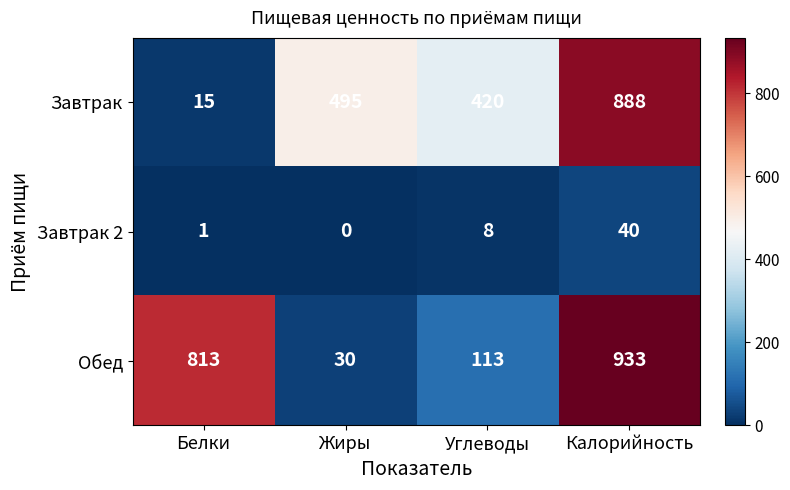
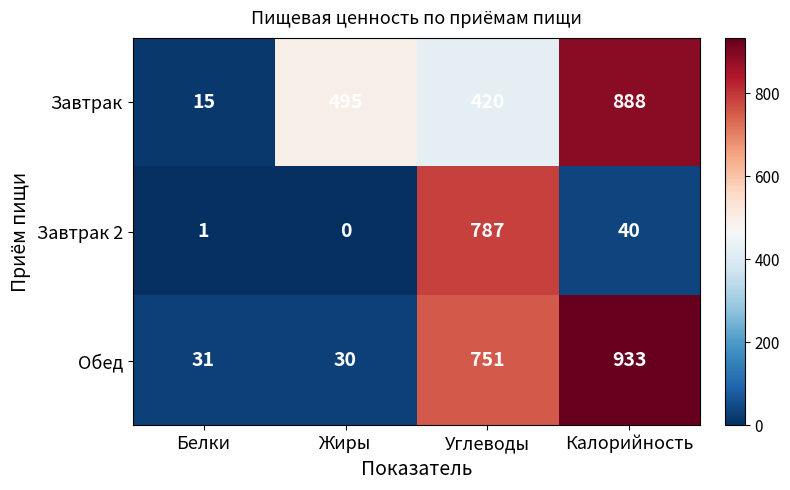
Завтрак 2, Углеводы: 8 -> 787
Обед, Белки: 813 -> 31
Обед, Углеводы: 113 -> 751
